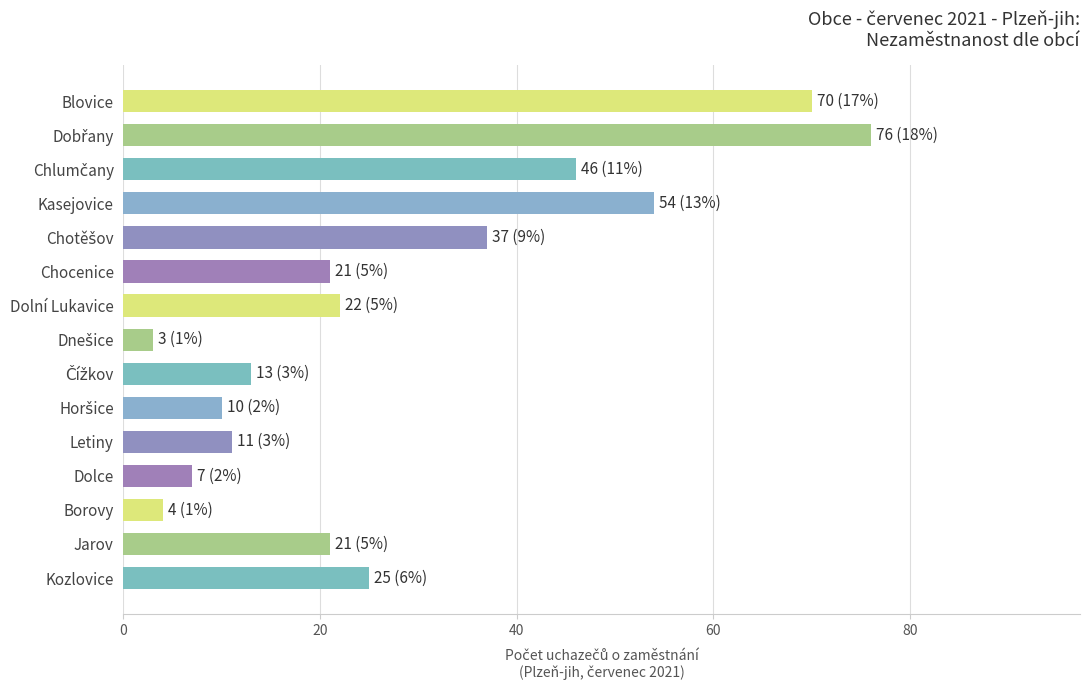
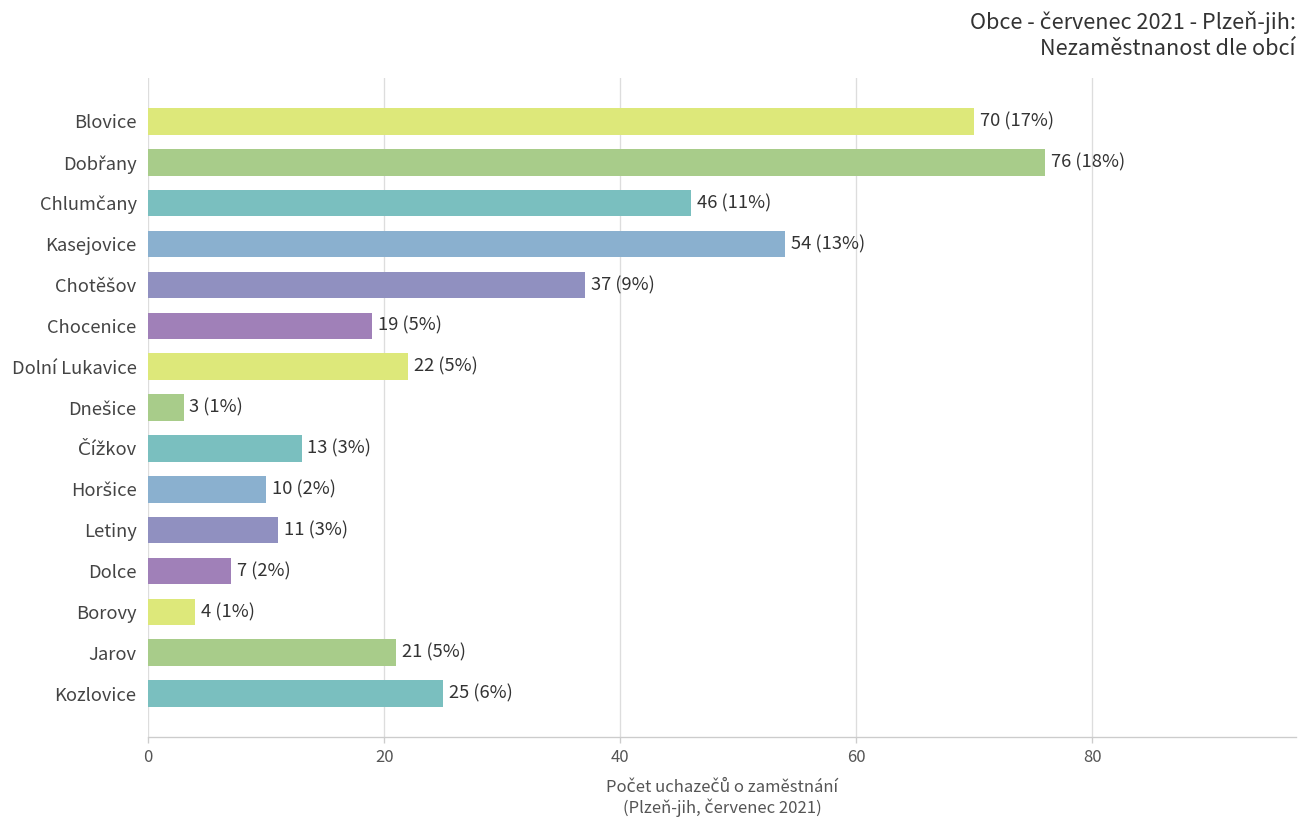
Chocenice: 21 -> 19
